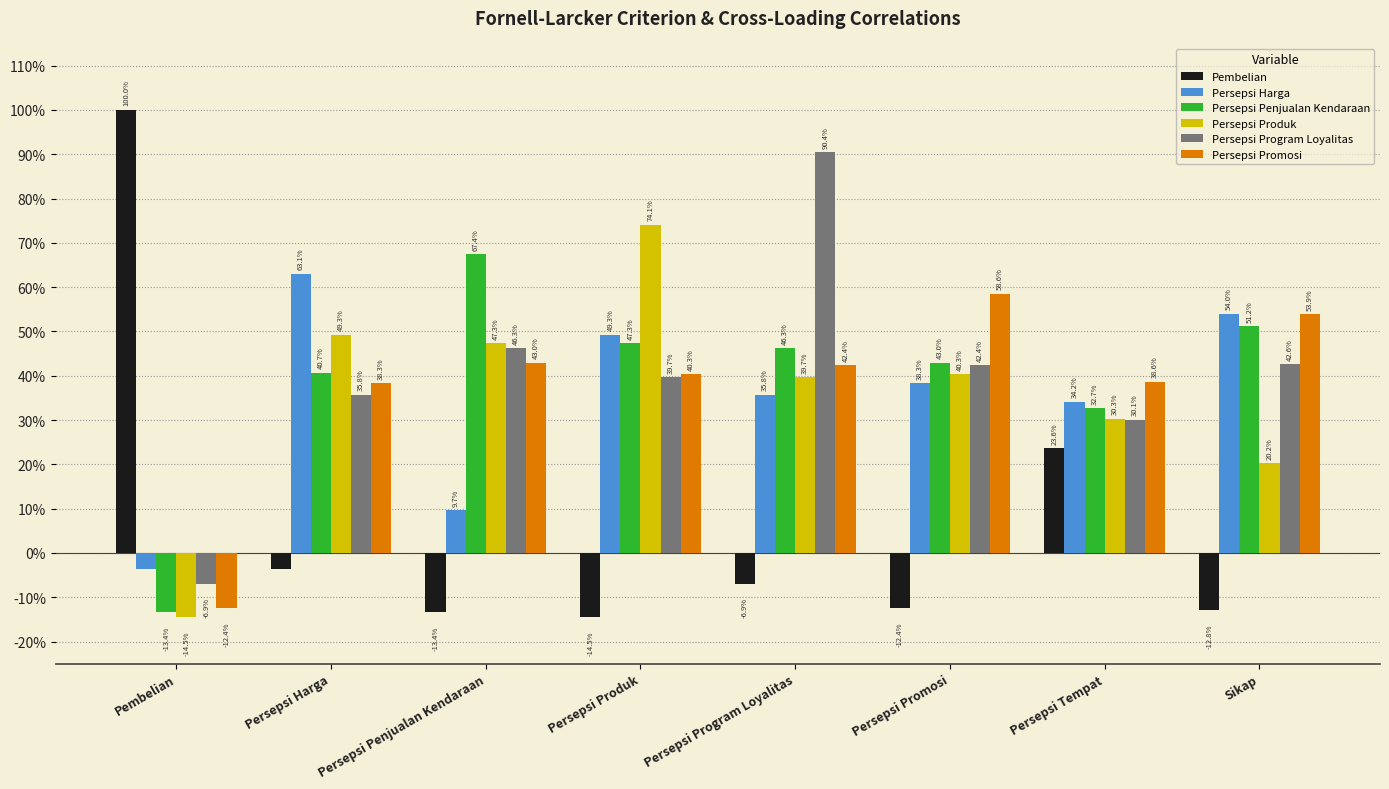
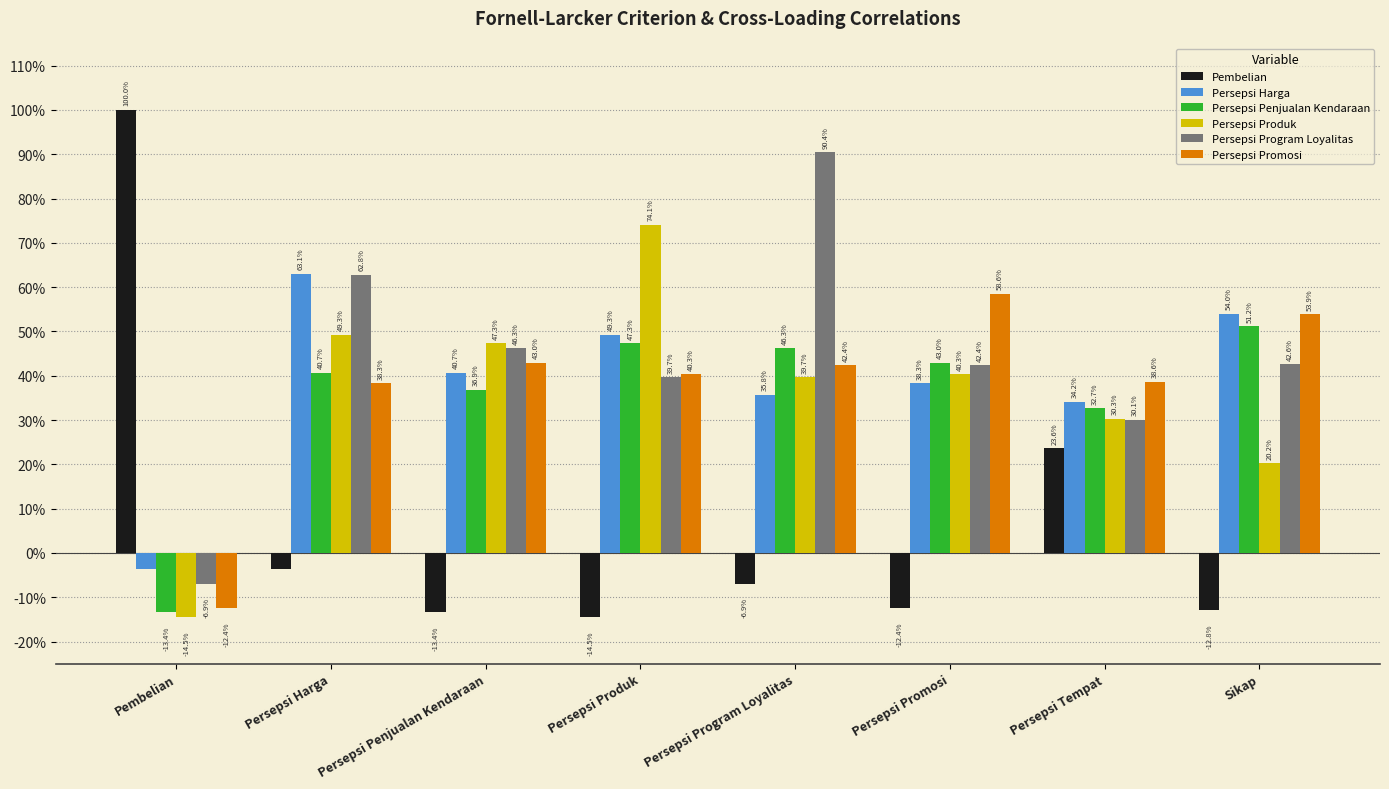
Persepsi Program Loyalitas, Persepsi Harga: 35.8% -> 62.8%
Persepsi Harga, Persepsi Penjualan Kendaraan: 9.7% -> 40.7%
Persepsi Penjualan Kendaraan, Persepsi Penjualan Kendaraan: 67.4% -> 36.9%
